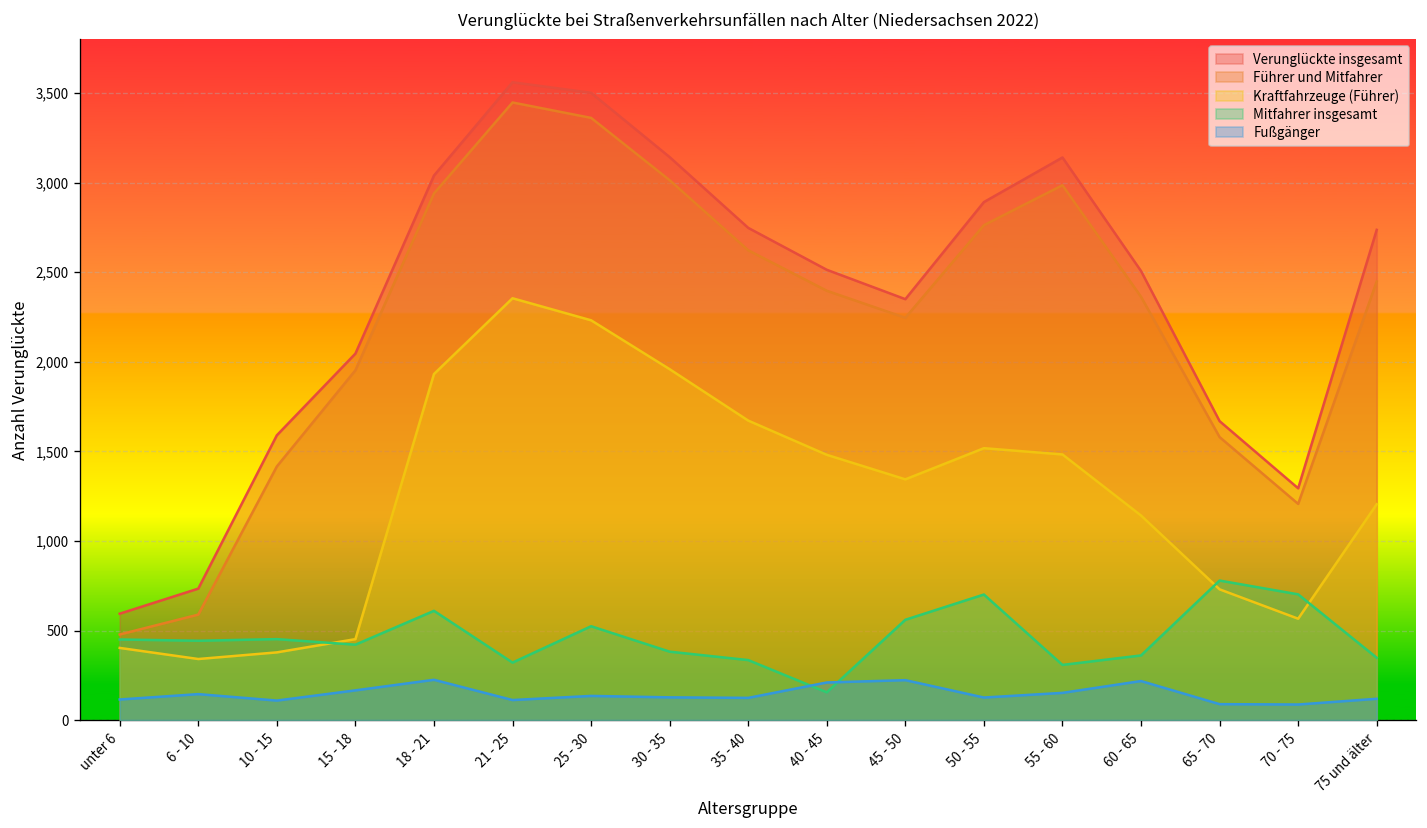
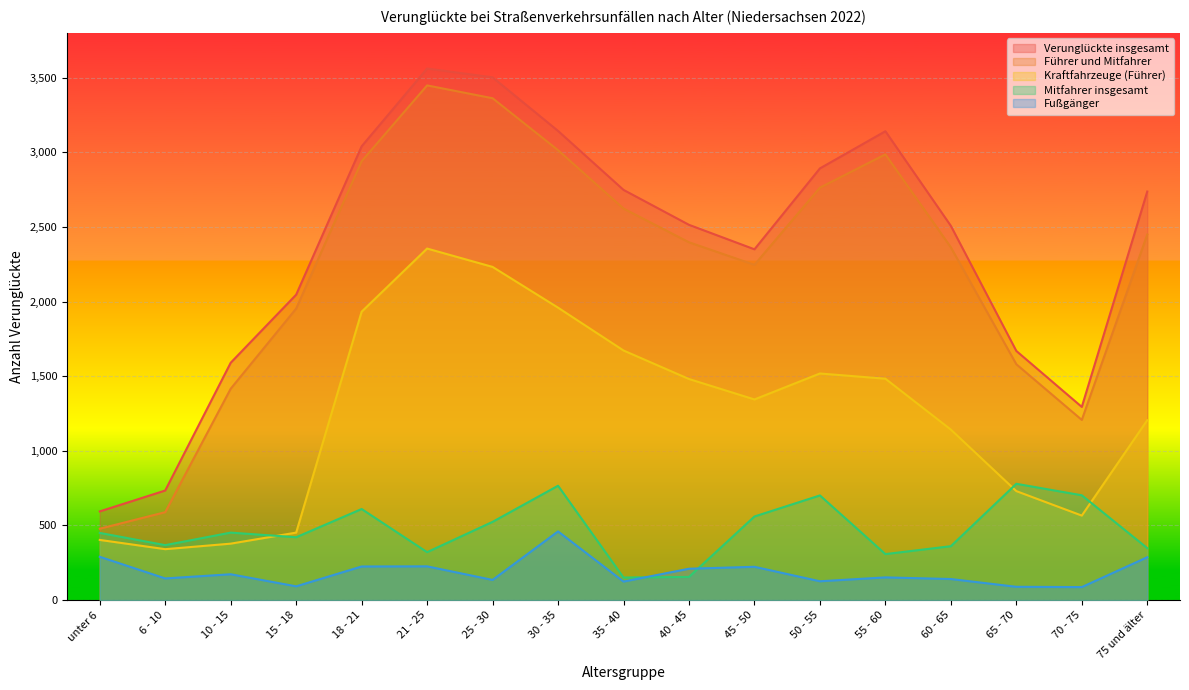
Fußgänger, unter 6: 120 -> 290
Mitfahrer insgesamt, 6 - 10: 440 -> 370
Fußgänger, 10 - 15: 110 -> 170
Fußgänger, 15 - 18: 170 -> 90
Fußgänger, 21 - 25: 110 -> 230
Mitfahrer insgesamt, 30 - 35: 380 -> 770
Fußgänger, 30 - 35: 130 -> 460
Mitfahrer insgesamt, 35 - 40: 340 -> 150
Fußgänger, 60 - 65: 220 -> 140
Fußgänger, 75 und älter: 120 -> 290
